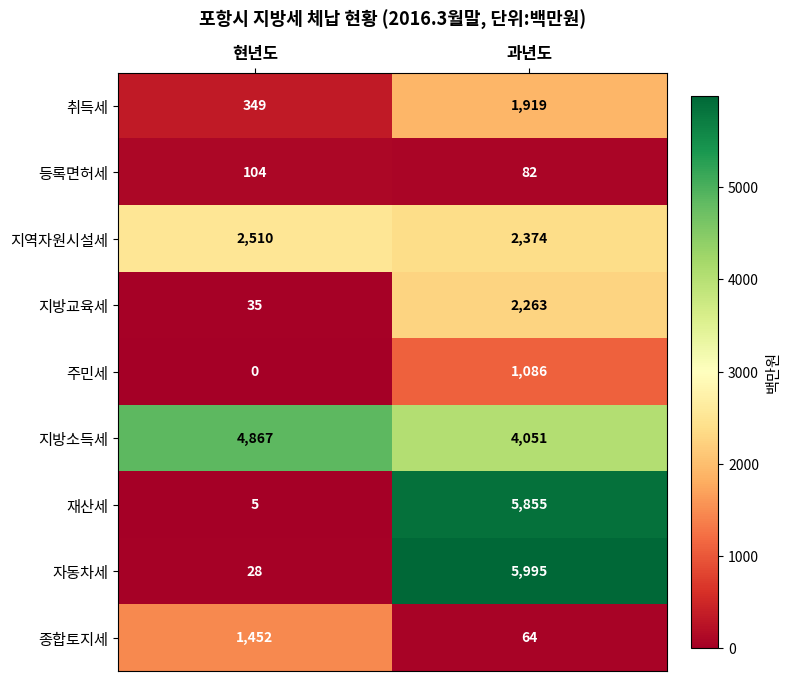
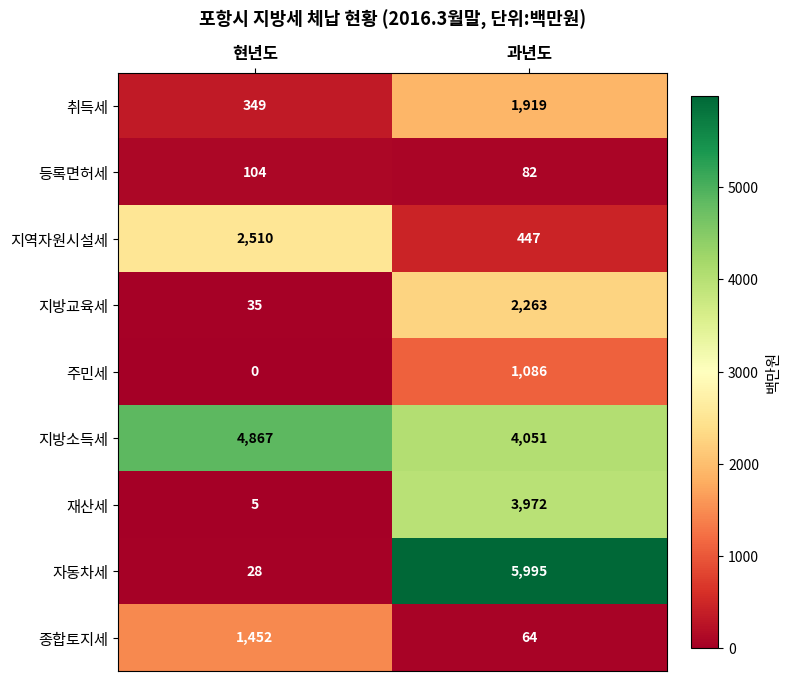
지역자원시설세, 과년도: 2,374 -> 447
재산세, 과년도: 5,855 -> 3,972
